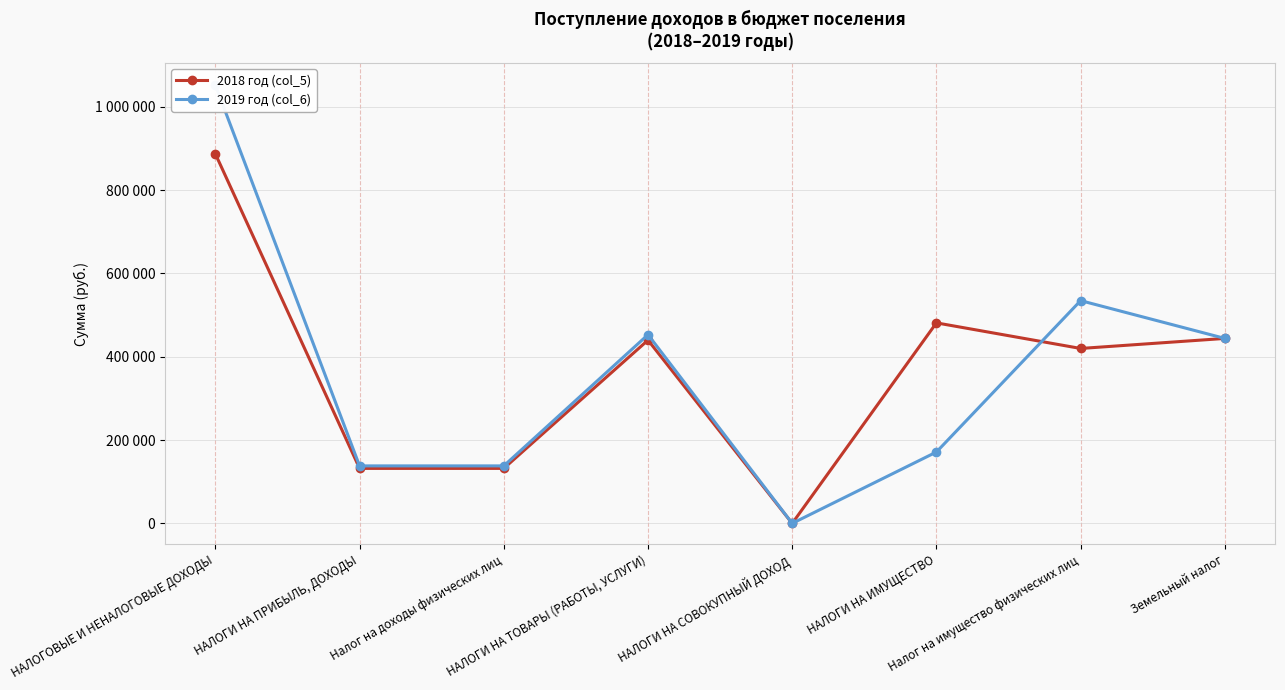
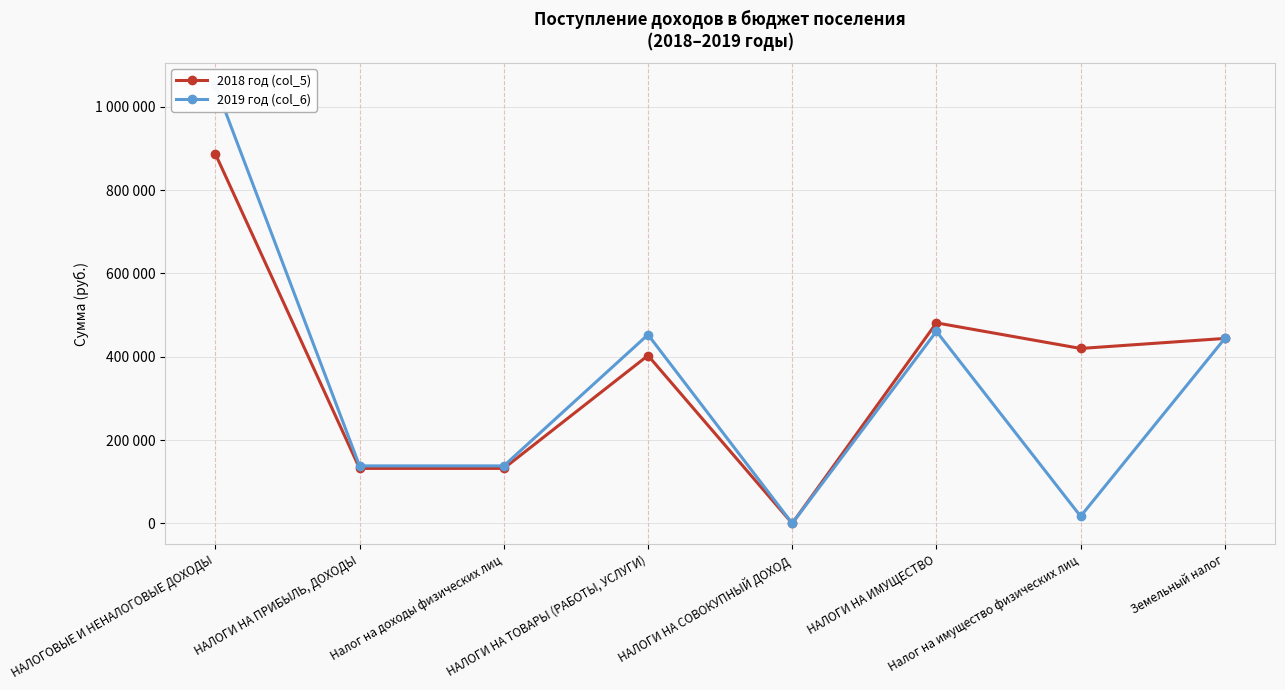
2018 год (col_5), НАЛОГИ НА ТОВАРЫ (РАБОТЫ, УСЛУГИ): 440000 -> 400000
2019 год (col_6), НАЛОГИ НА ИМУЩЕСТВО: 170000 -> 460000
2019 год (col_6), Налог на имущество физических лиц: 530000 -> 20000
